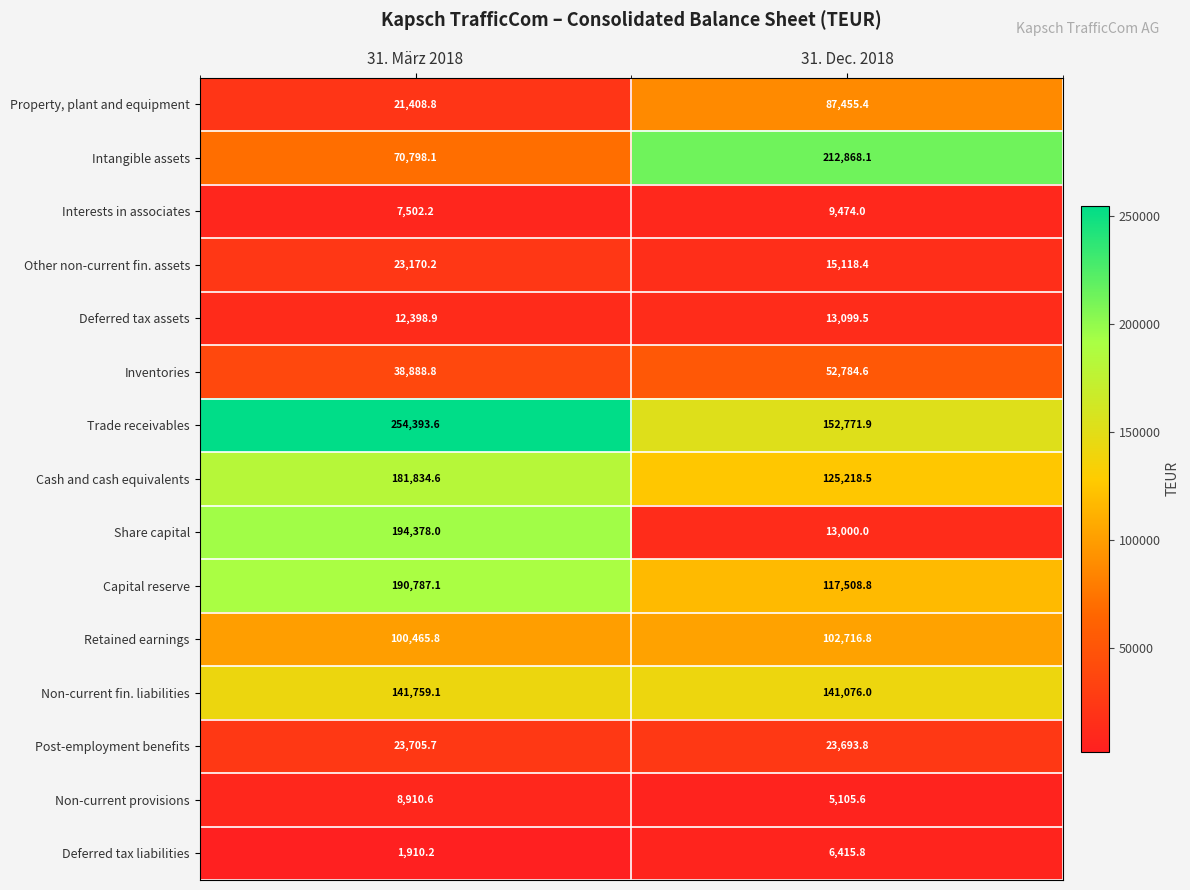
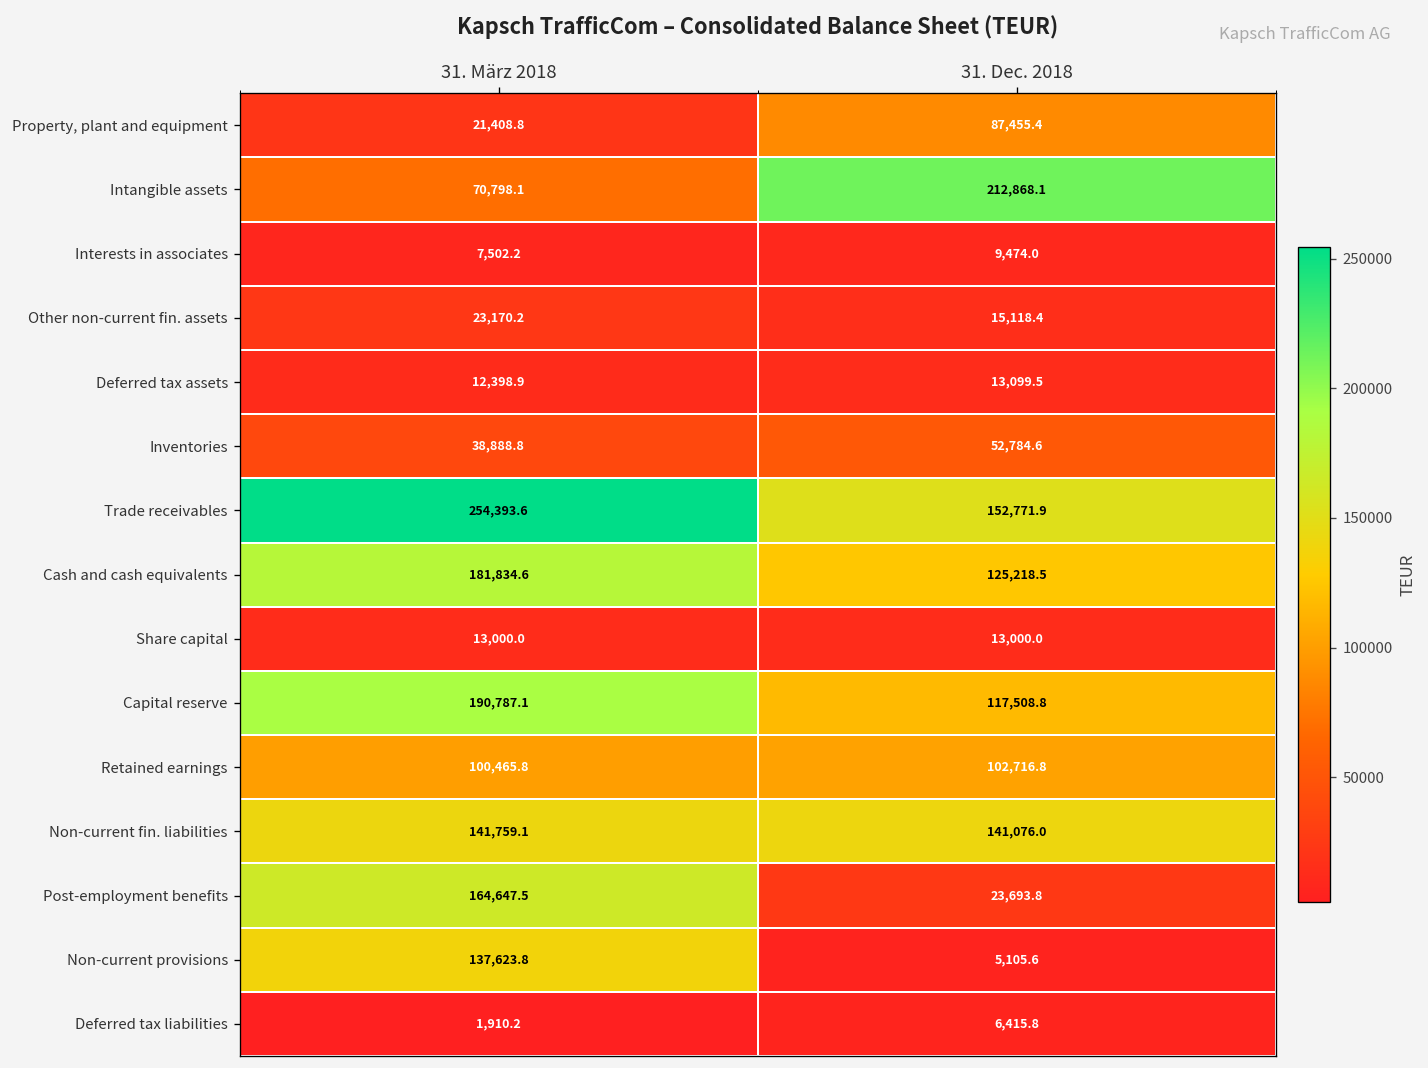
Share capital, 31. März 2018: 194,378.0 -> 13,000.0
Post-employment benefits, 31. März 2018: 23,705.7 -> 164,647.5
Non-current provisions, 31. März 2018: 8,910.6 -> 137,623.8
